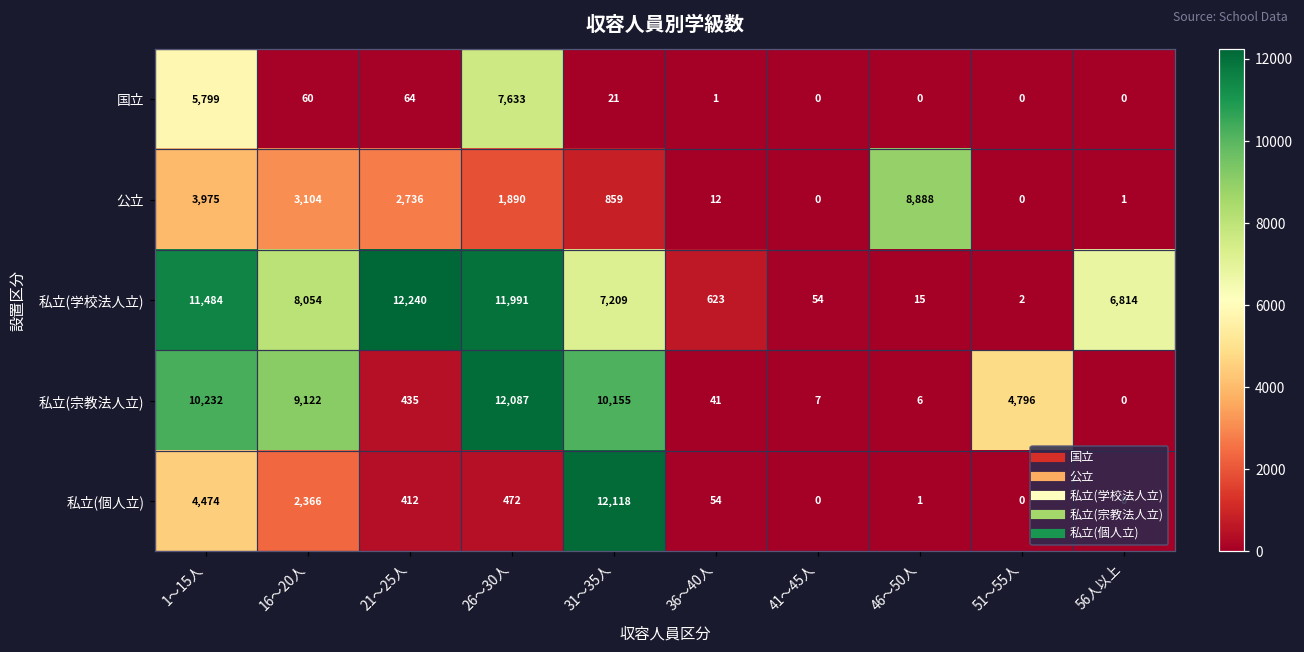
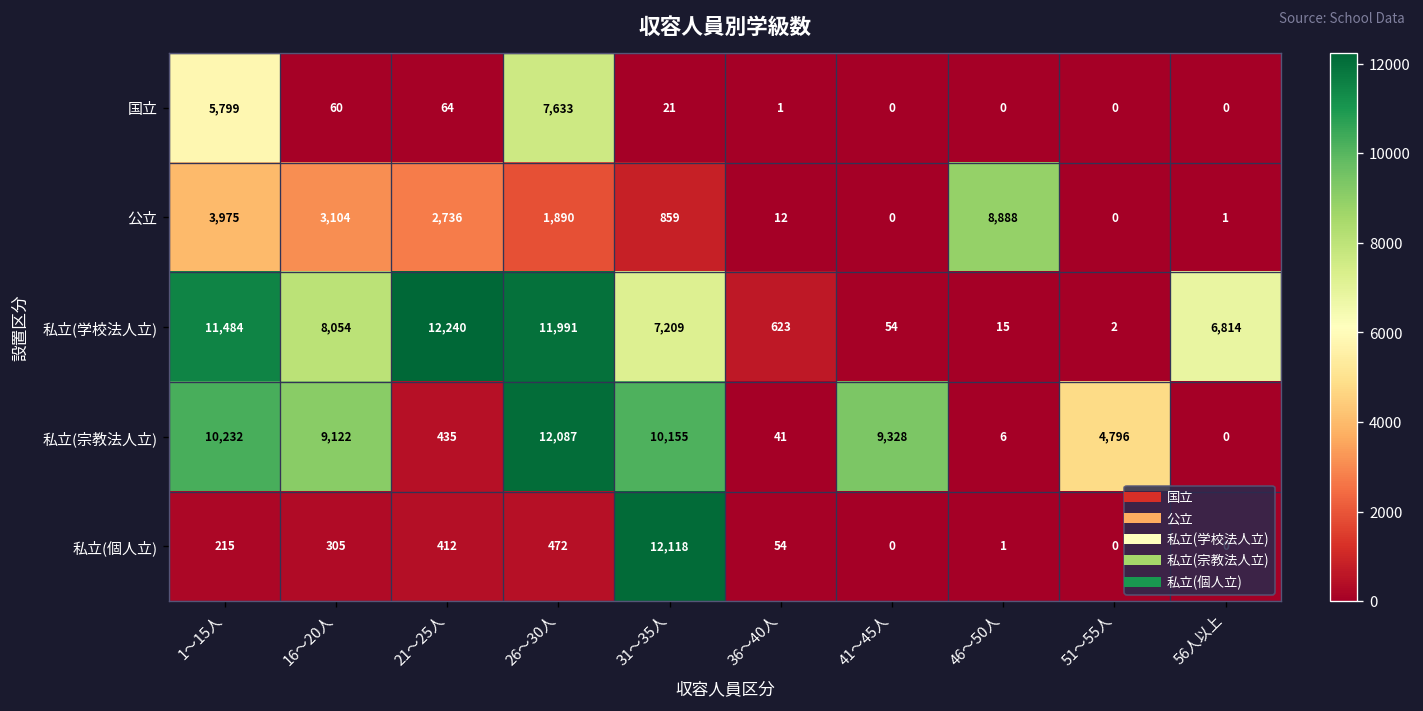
私立(宗教法人立), 41～45人: 7 -> 9,328
私立(個人立), 1～15人: 4,474 -> 215
私立(個人立), 16～20人: 2,366 -> 305
